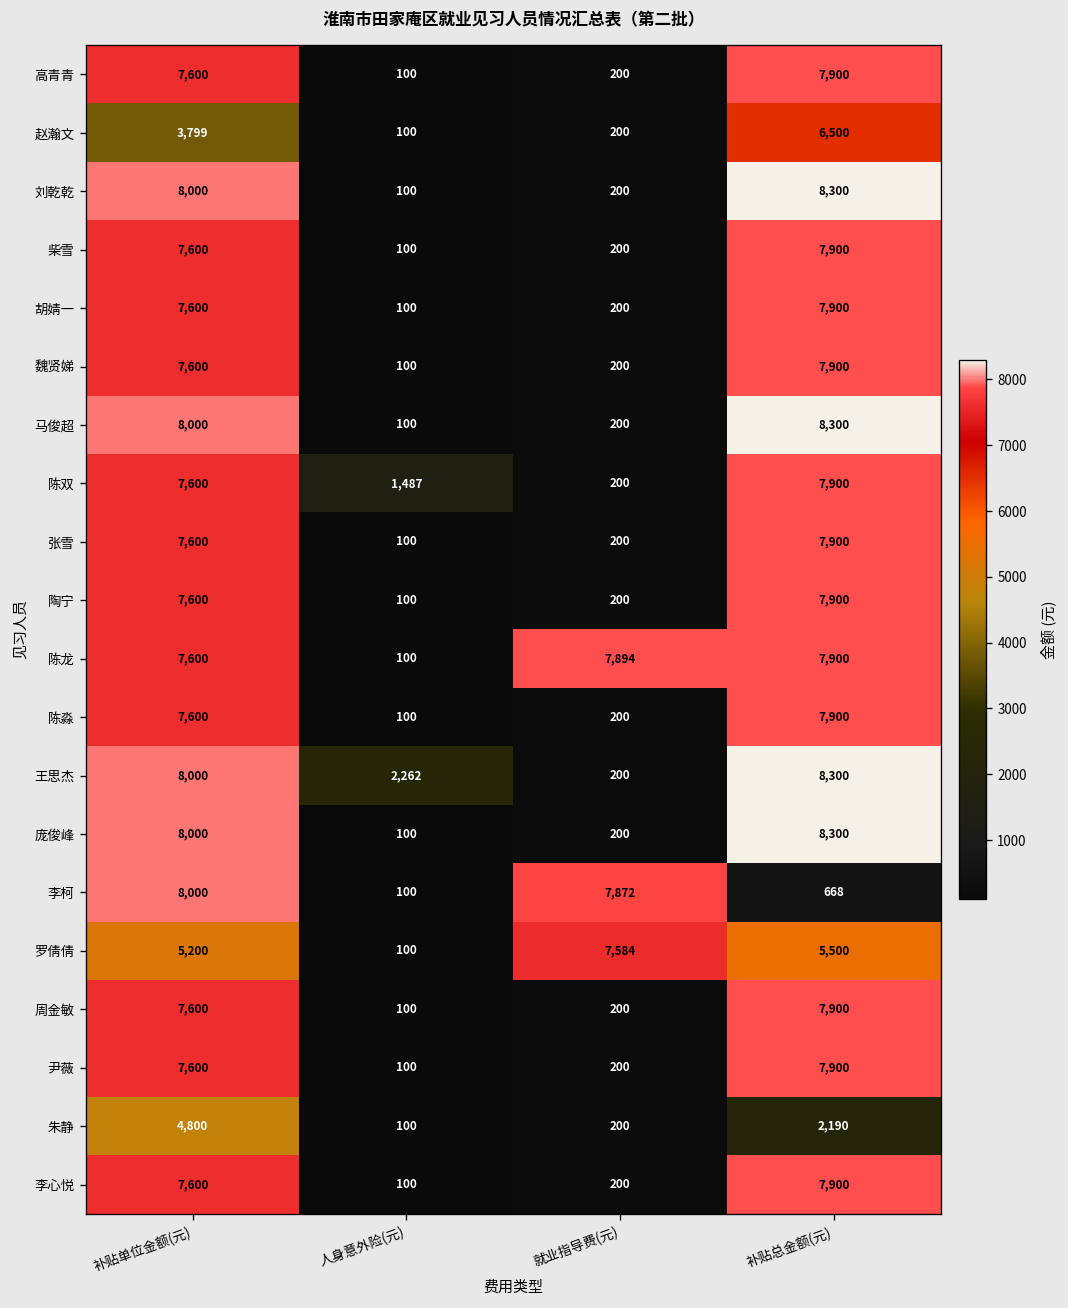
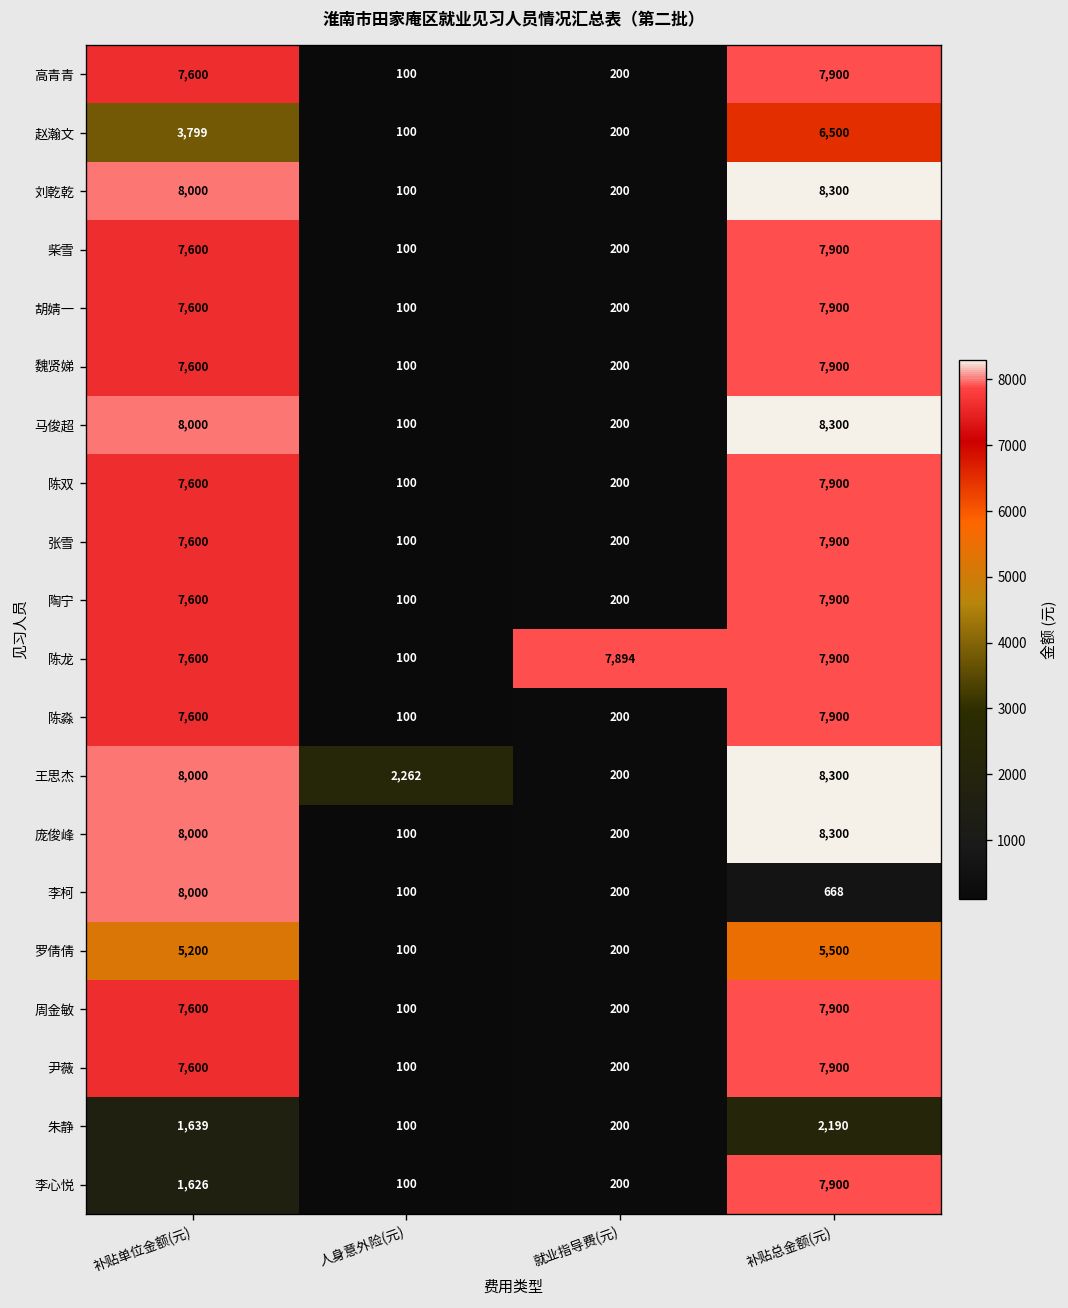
陈双, 人身意外险(元): 1,487 -> 100
李柯, 就业指导费(元): 7,872 -> 200
罗倩倩, 就业指导费(元): 7,584 -> 200
朱静, 补贴单位金额(元): 4,800 -> 1,639
李心悦, 补贴单位金额(元): 7,600 -> 1,626
